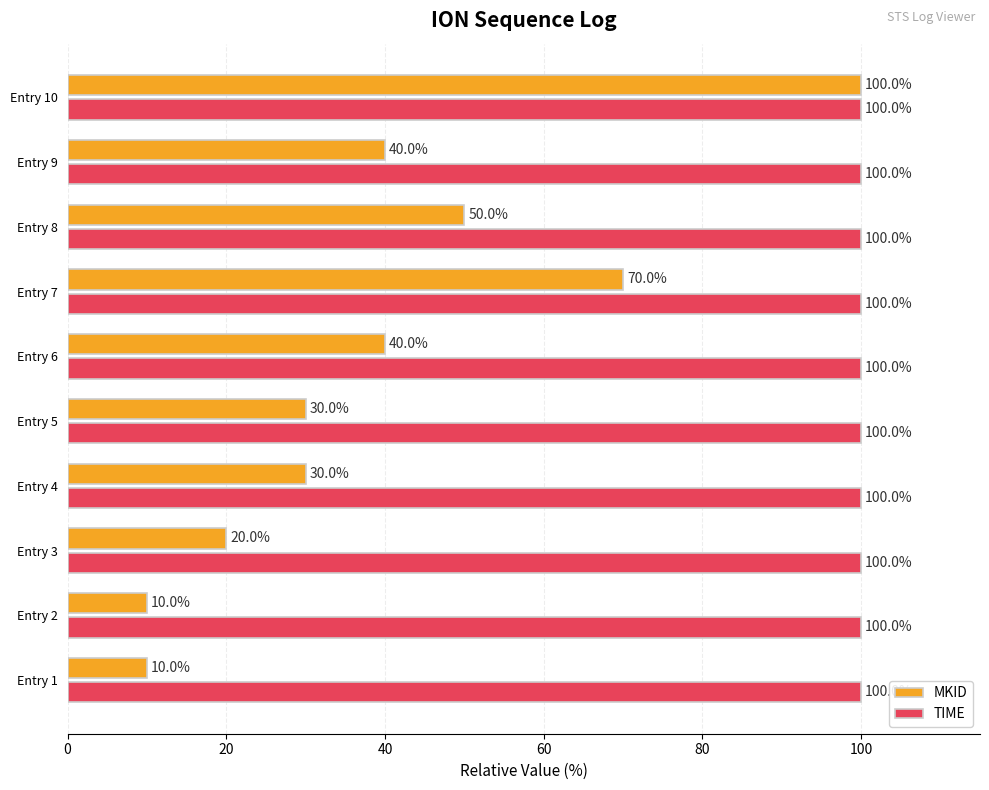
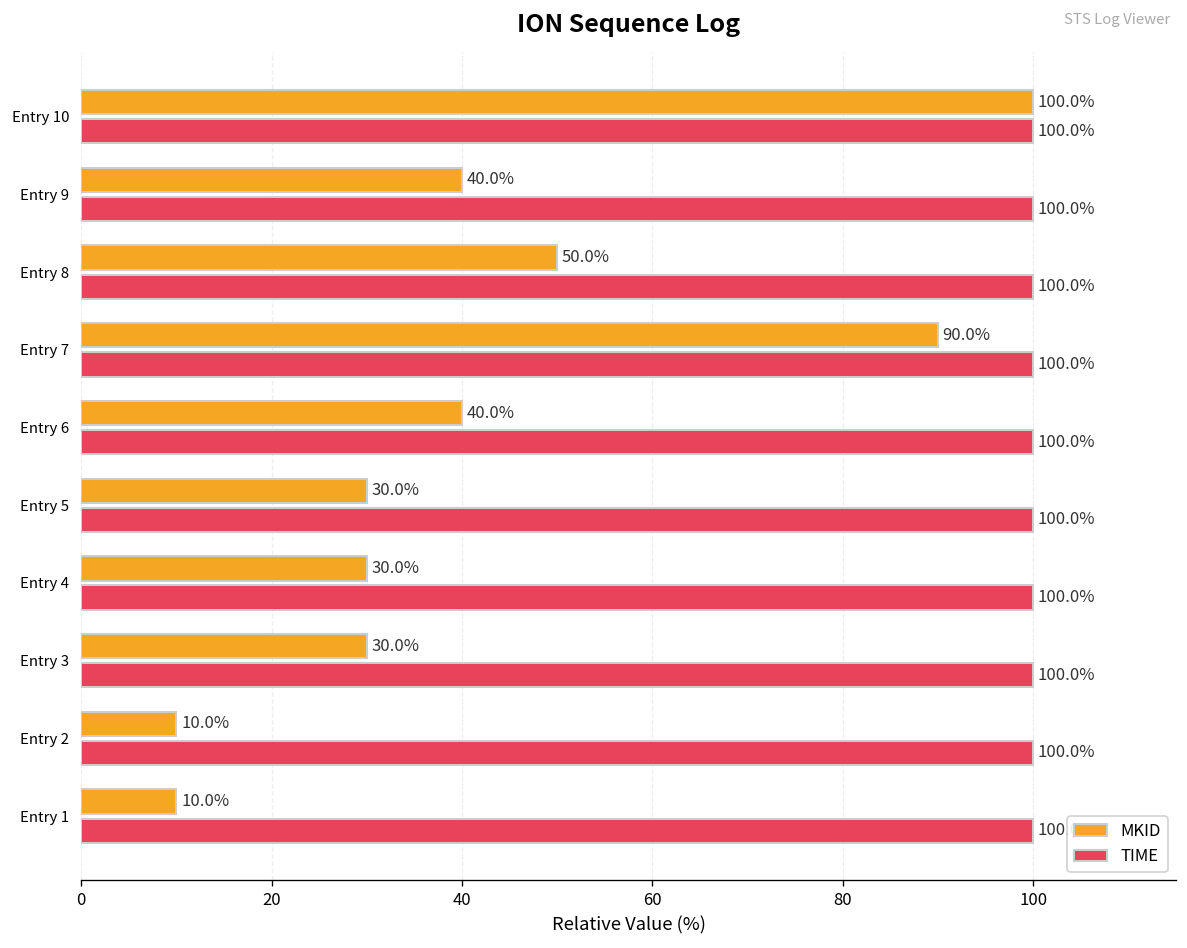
MKID, Entry 7: 70.0% -> 90.0%
MKID, Entry 3: 20.0% -> 30.0%
